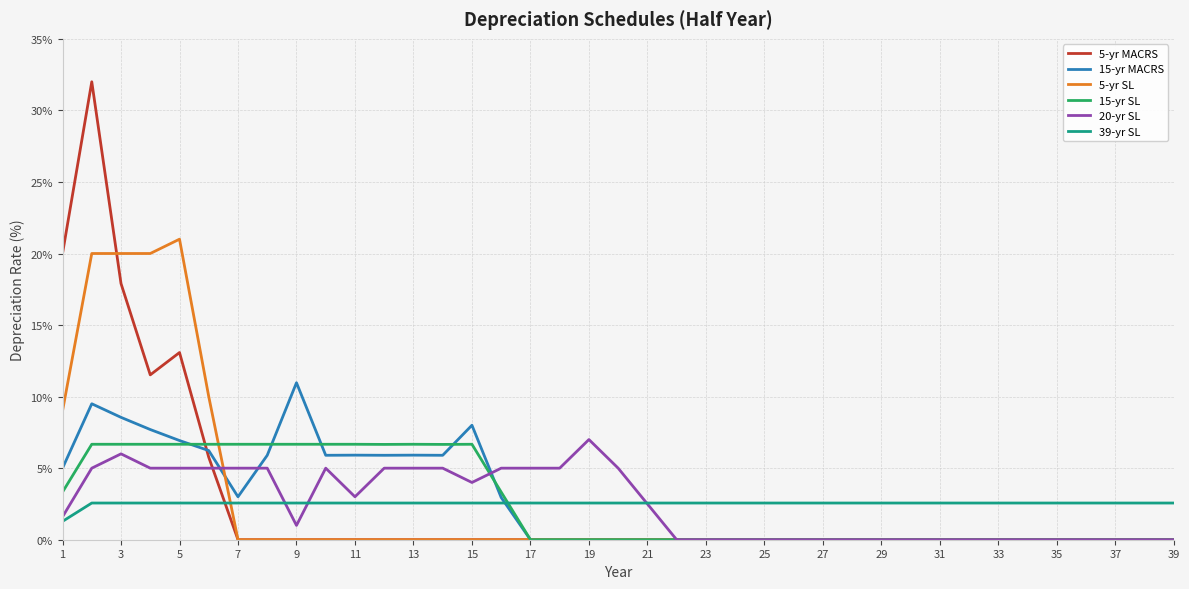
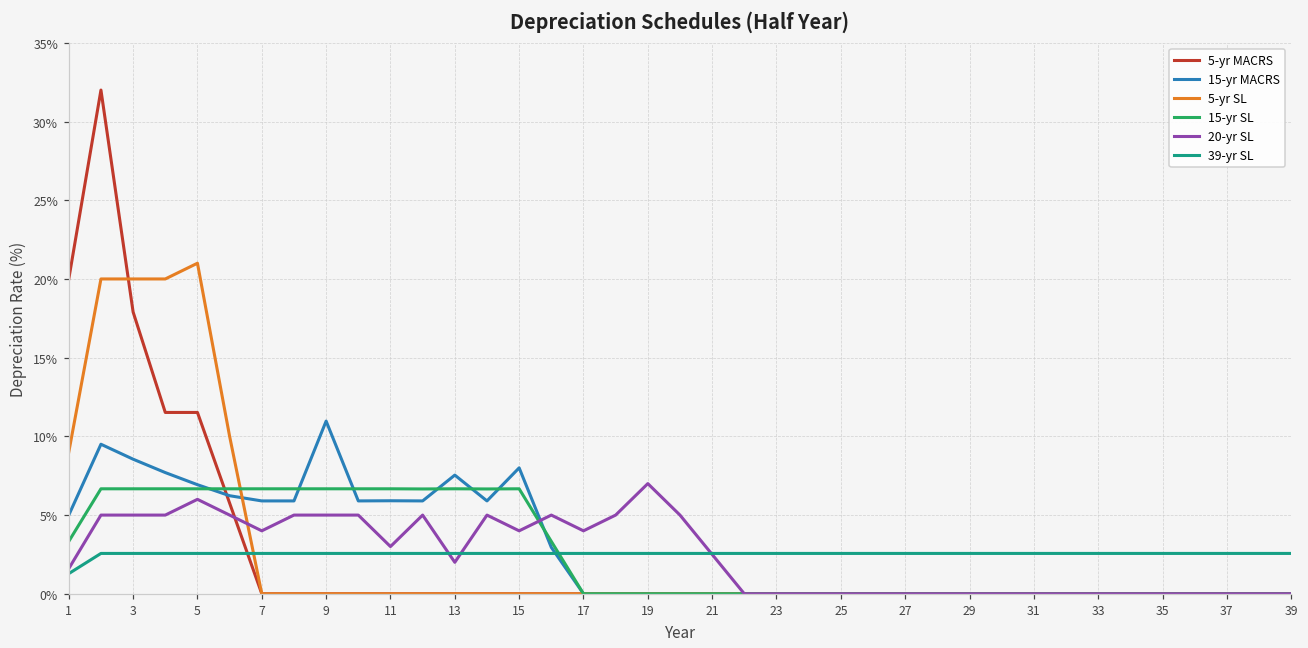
20-yr SL, 3: 6% -> 5%
5-yr MACRS, 5: 13.1% -> 11.5%
20-yr SL, 5: 5% -> 6%
15-yr MACRS, 7: 3.0% -> 5.9%
20-yr SL, 7: 5% -> 4%
20-yr SL, 9: 1% -> 5%
15-yr MACRS, 13: 5.9% -> 7.5%
20-yr SL, 13: 5% -> 2%
20-yr SL, 17: 5% -> 4%
